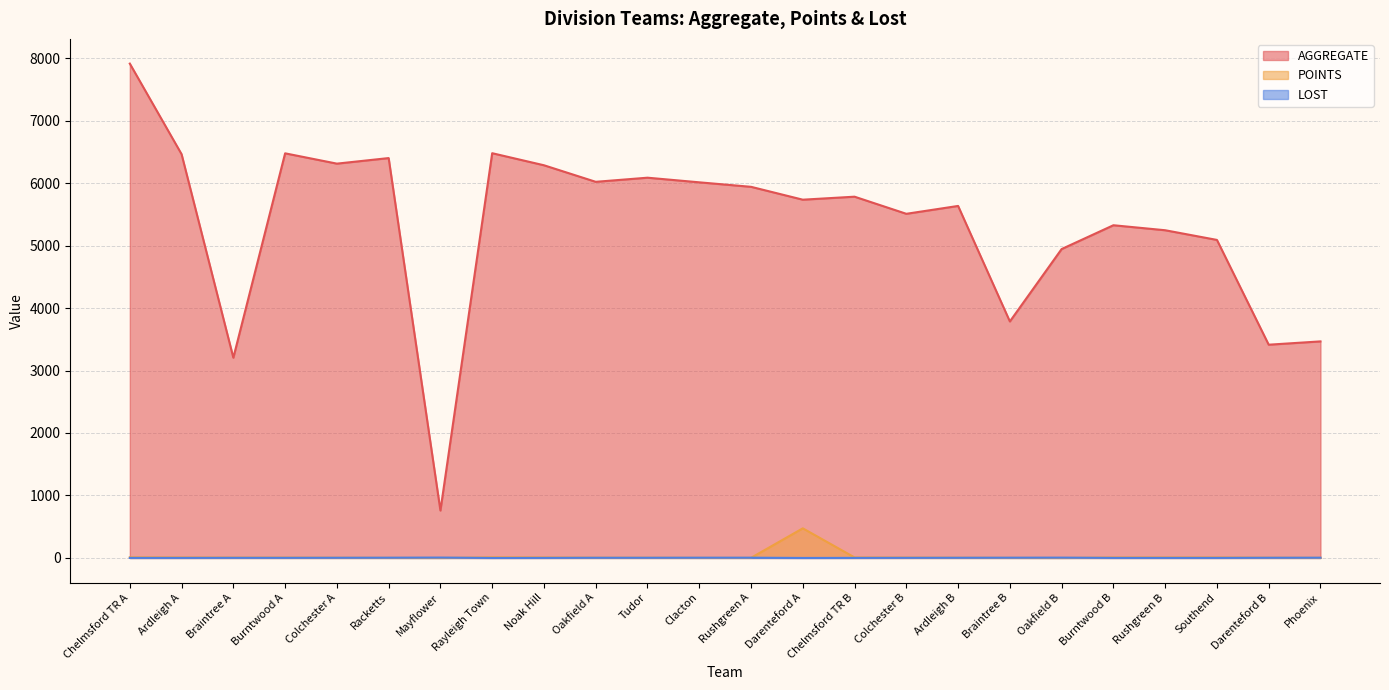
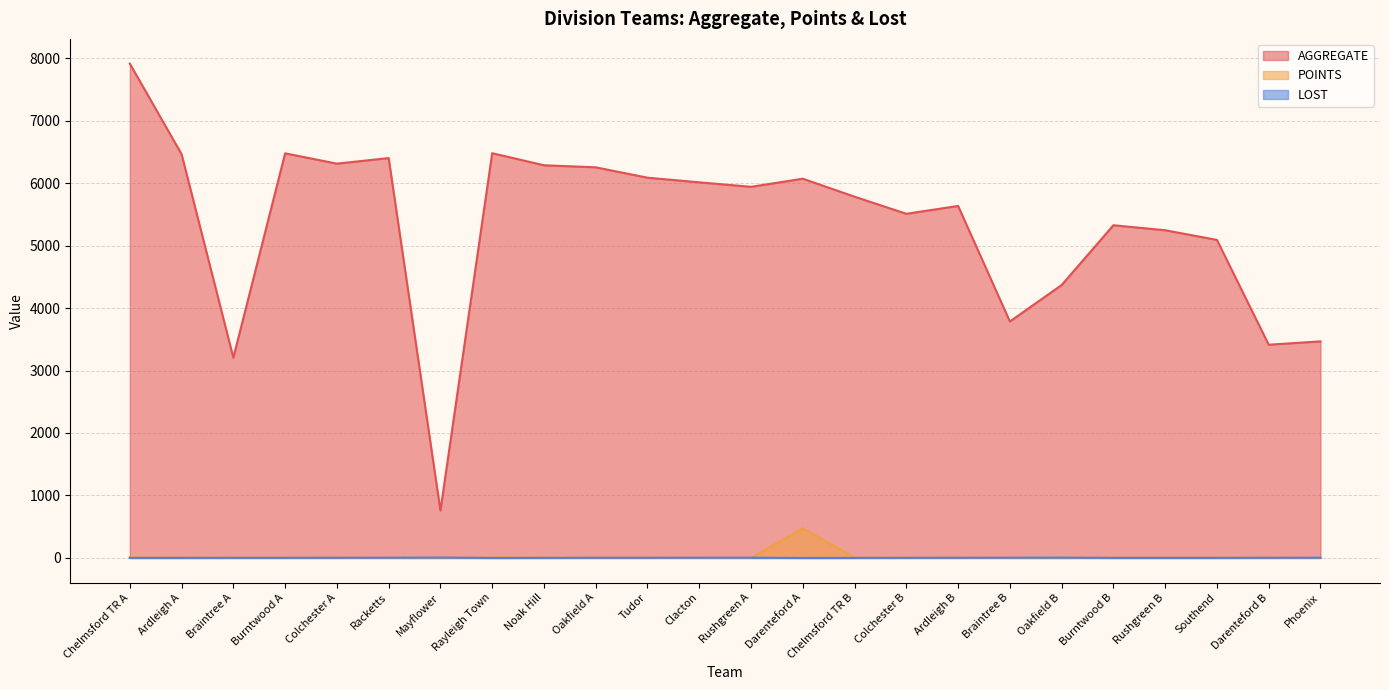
AGGREGATE, Oakfield A: 6000 -> 6300
AGGREGATE, Darenteford A: 5700 -> 6100
AGGREGATE, Oakfield B: 4900 -> 4400
